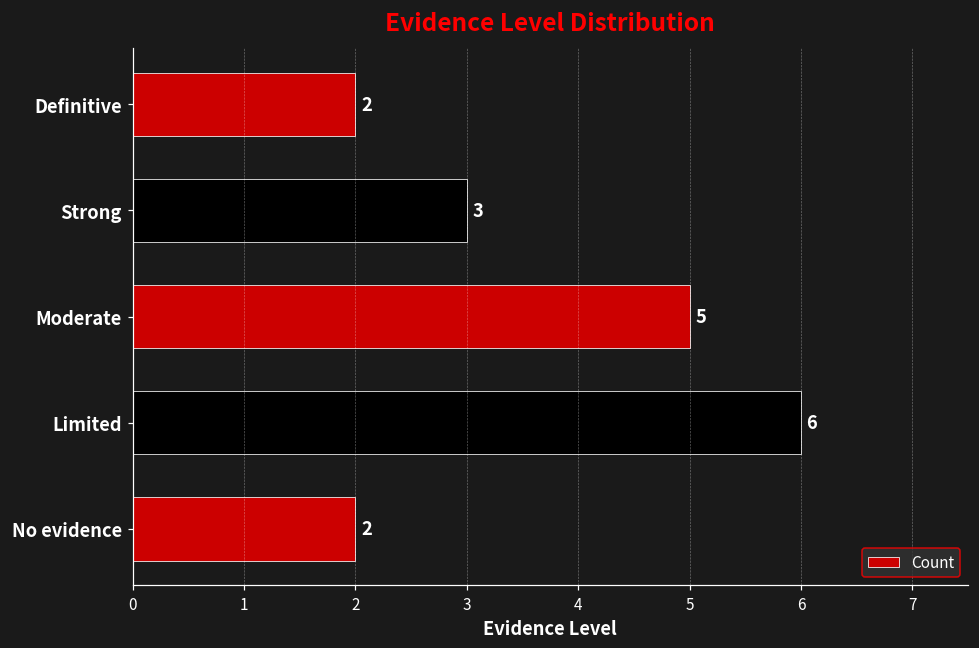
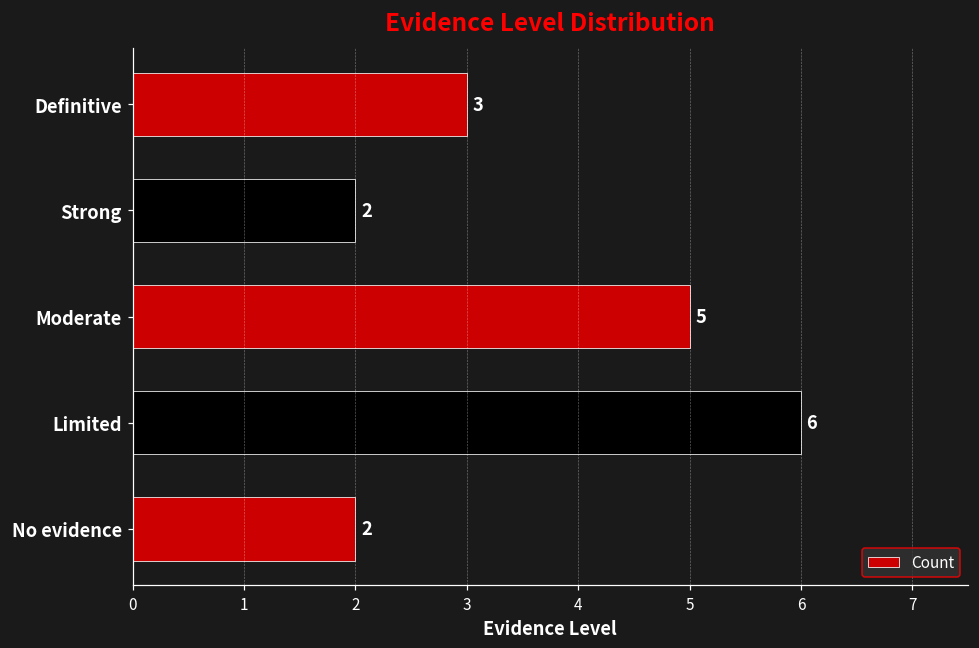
Definitive: 2 -> 3
Strong: 3 -> 2
